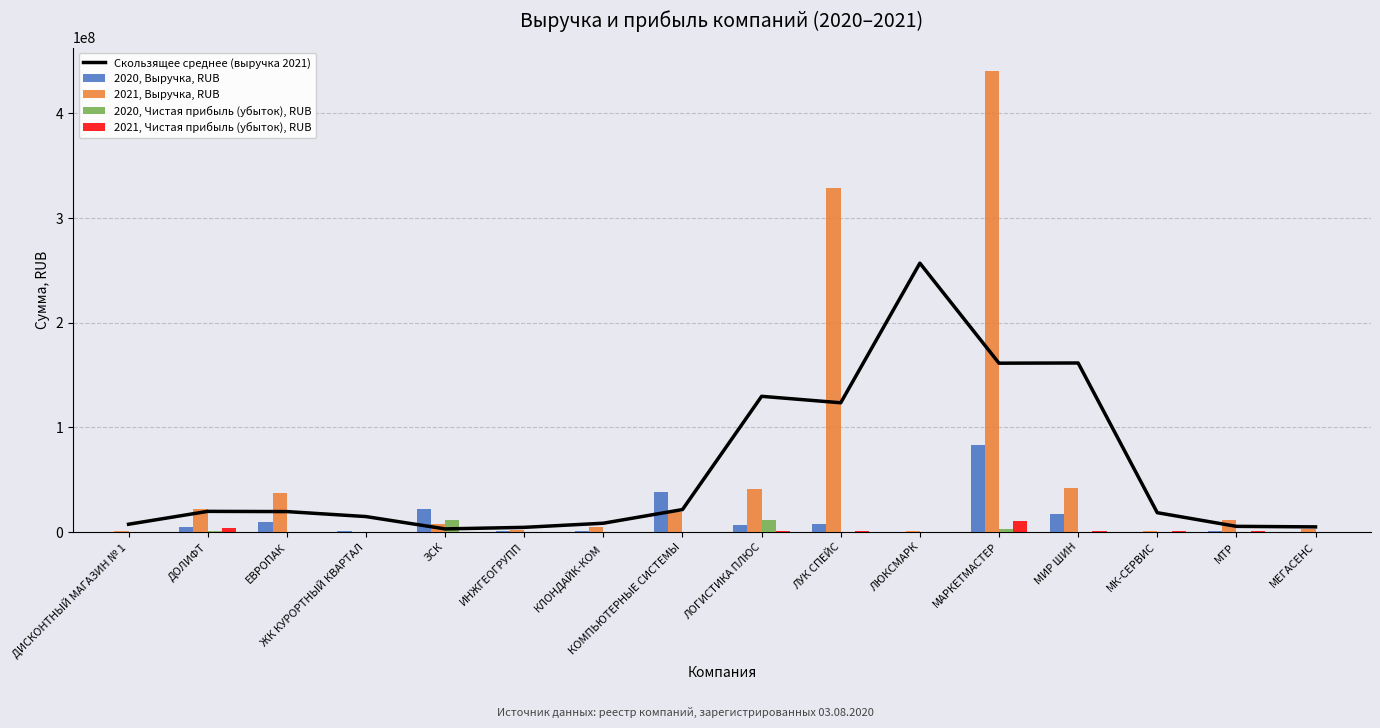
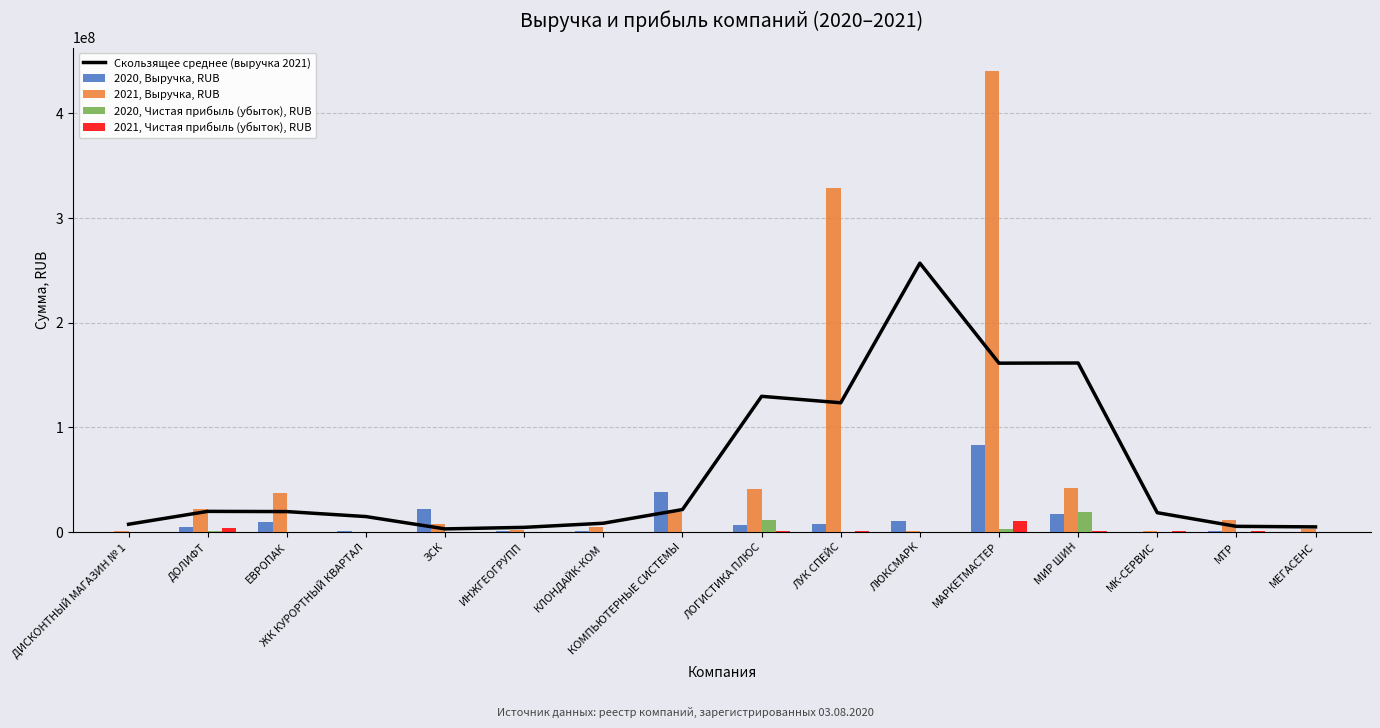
2020, Чистая прибыль (убыток), RUB, ЗСК: 11000000 -> 0
2020, Выручка, RUB, ЛЮКСМАРК: 0 -> 10000000
2020, Чистая прибыль (убыток), RUB, МИР ШИН: 0 -> 19000000
